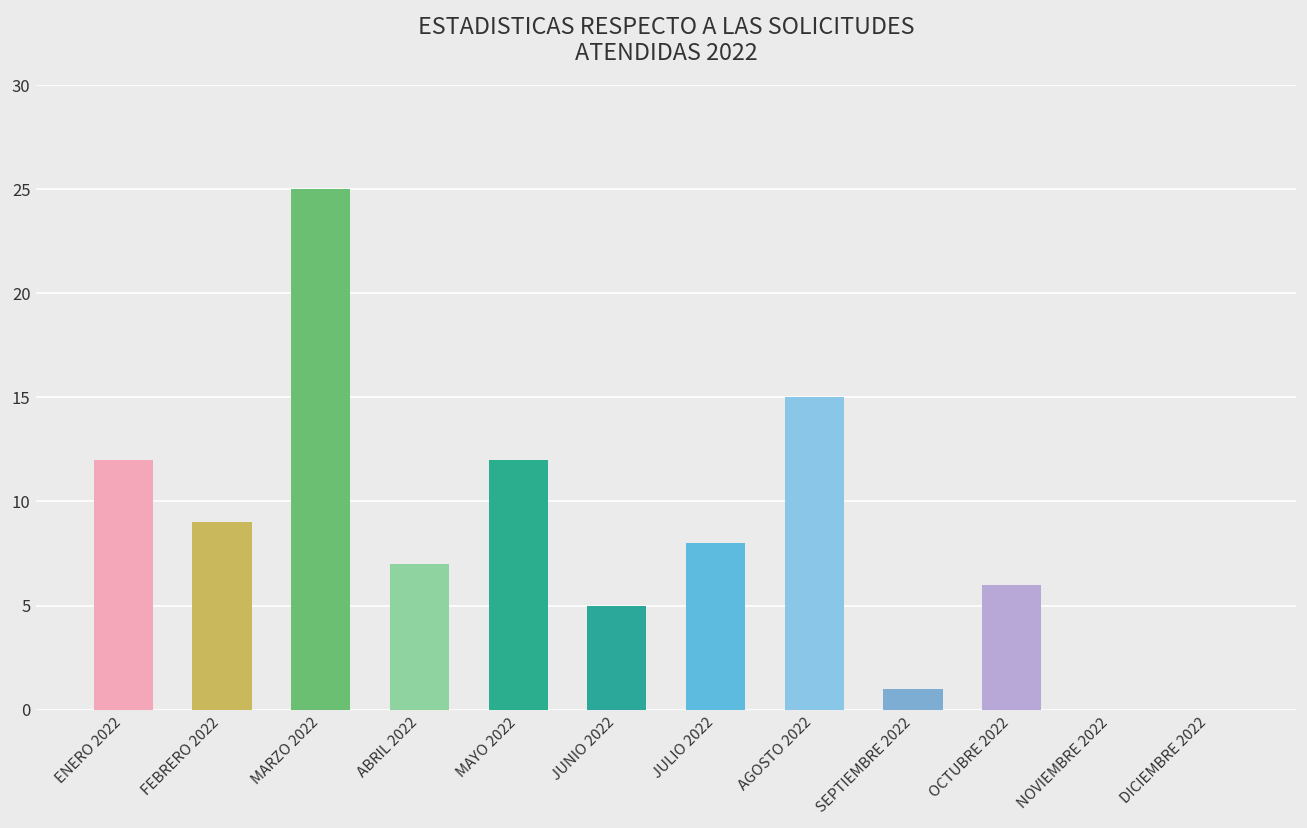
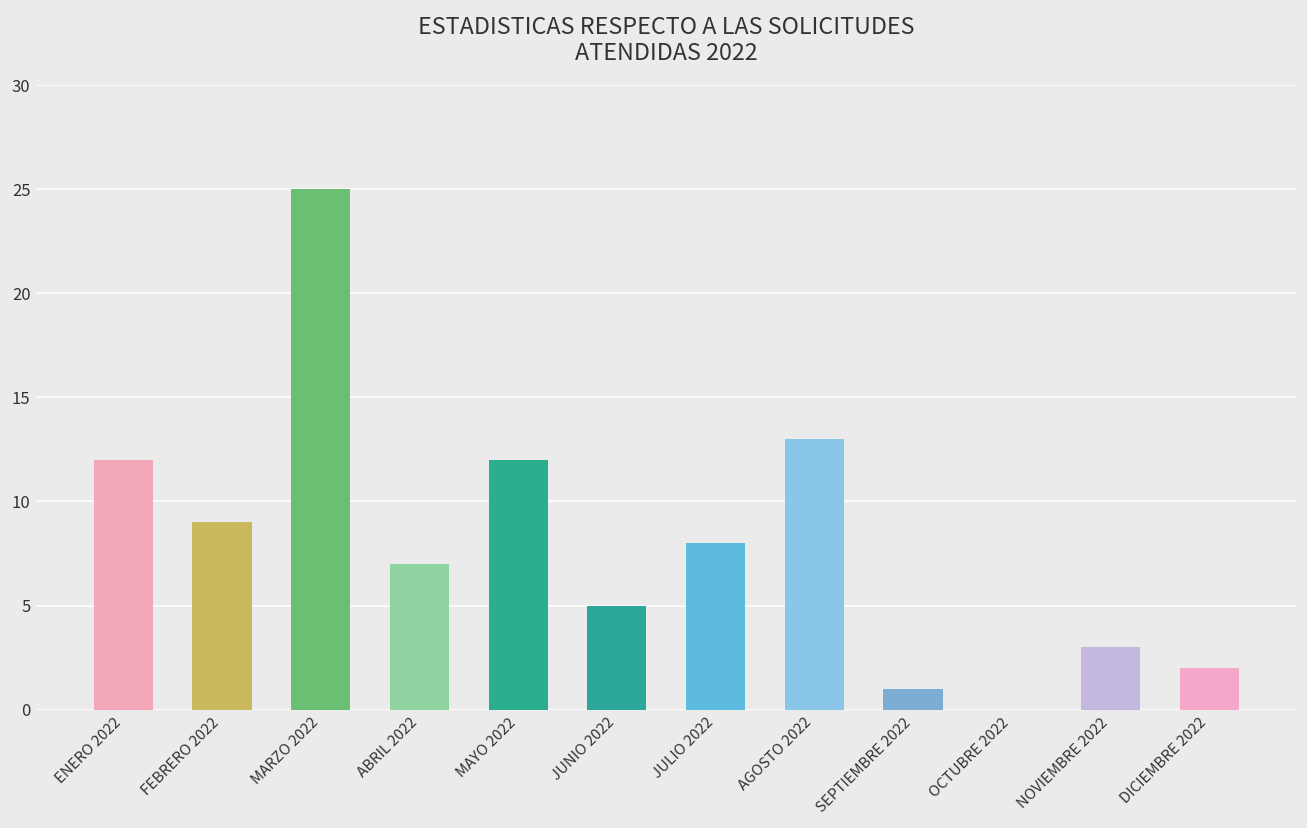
AGOSTO 2022: 15 -> 13
OCTUBRE 2022: 6 -> 0
NOVIEMBRE 2022: 0 -> 3
DICIEMBRE 2022: 0 -> 2
